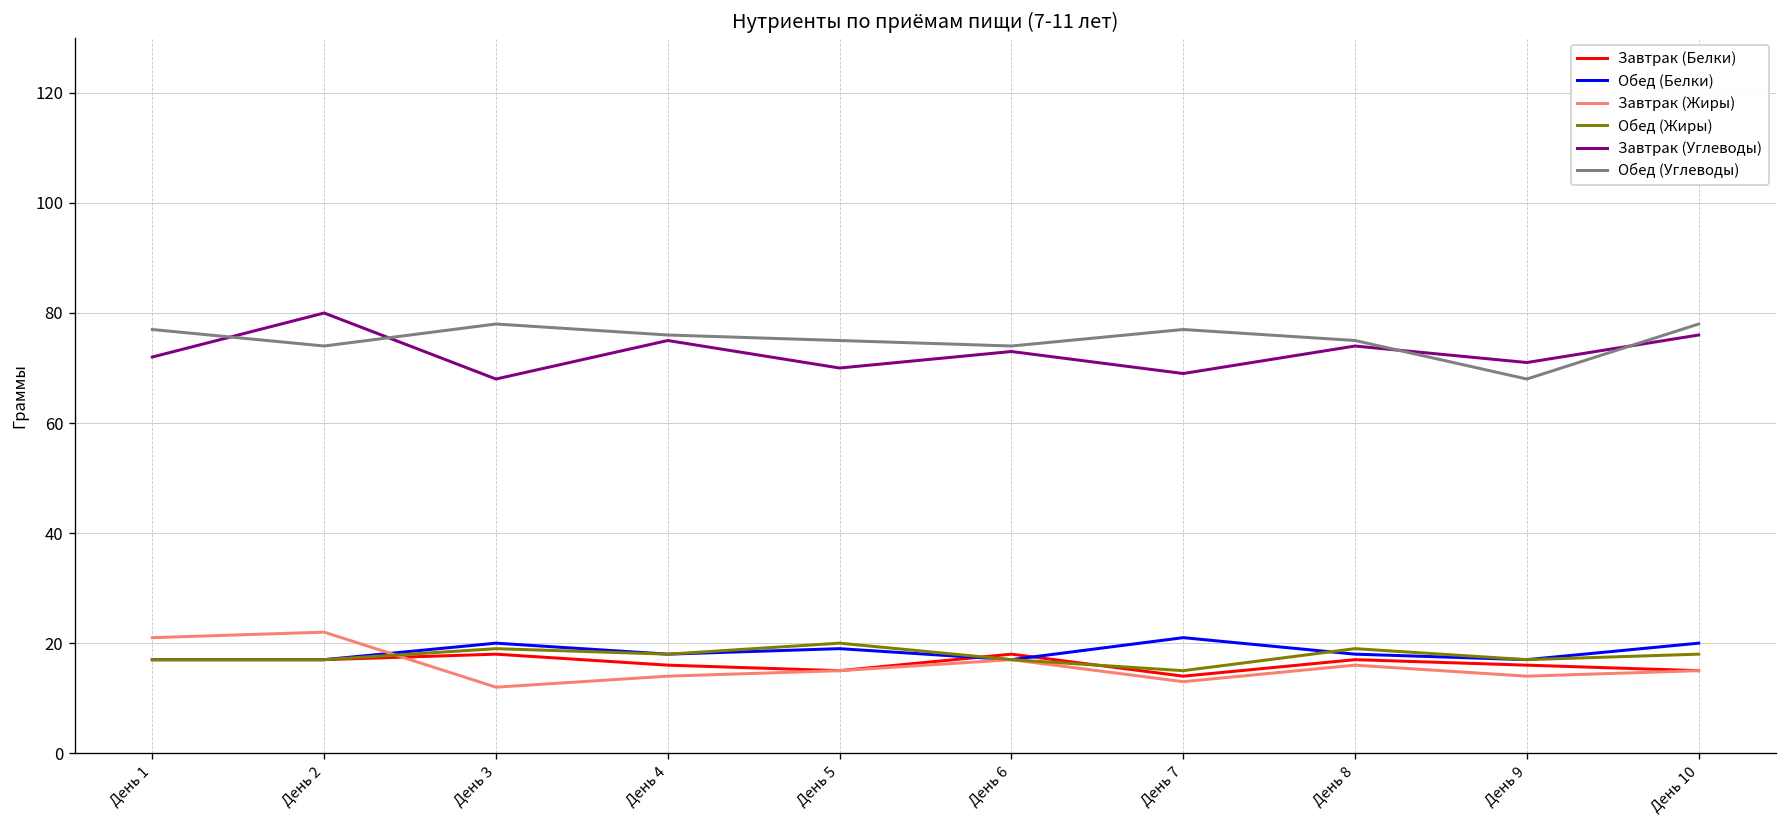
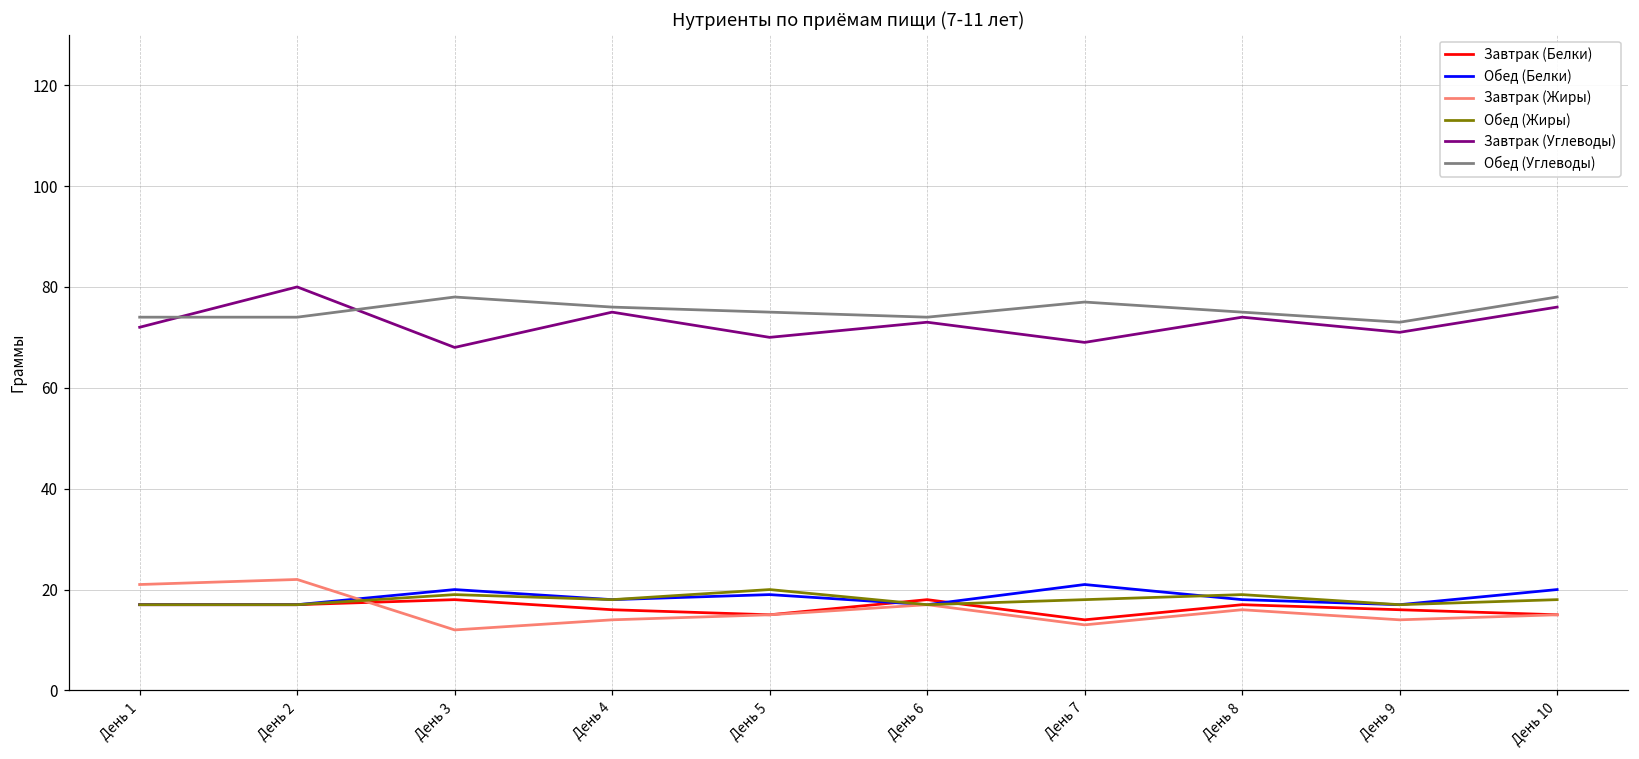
Обед (Углеводы), День 1: 77 -> 74
Обед (Жиры), День 7: 15 -> 18
Обед (Углеводы), День 9: 68 -> 73
